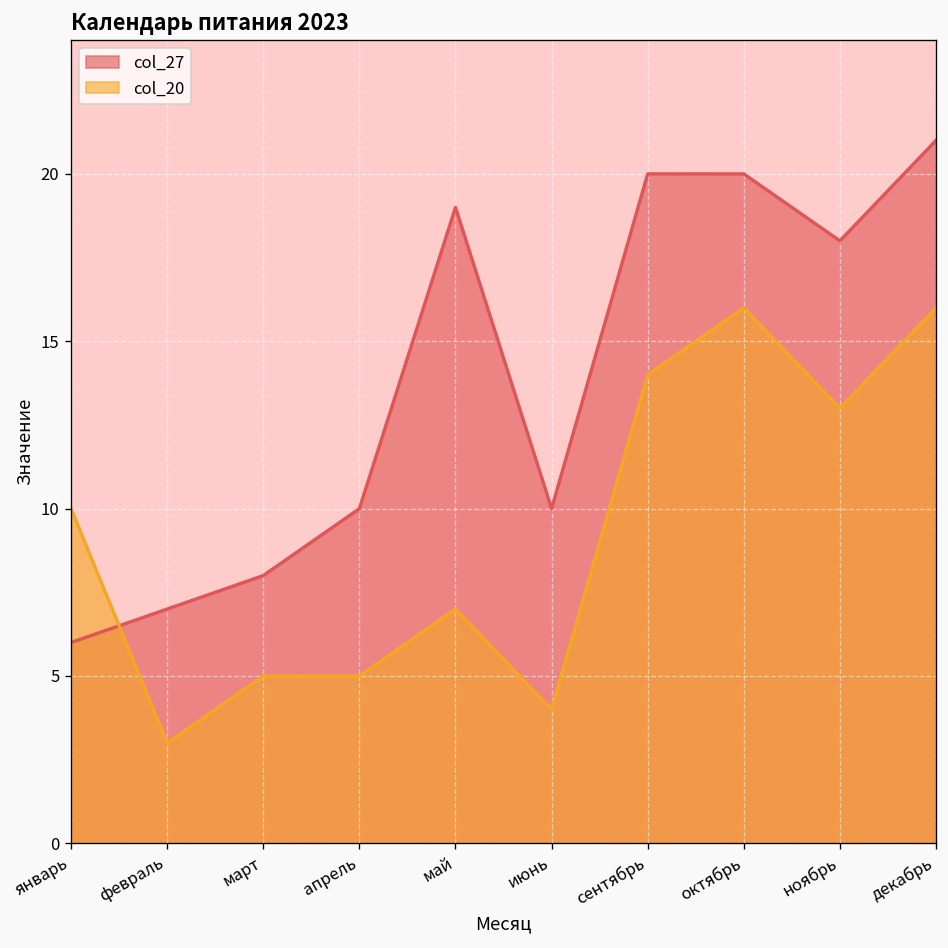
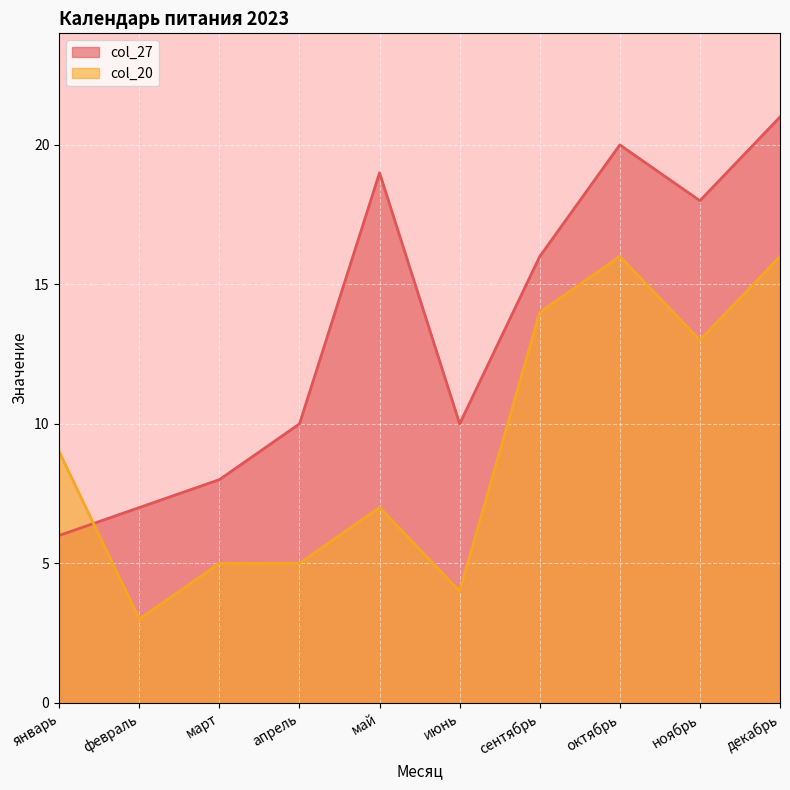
col_20, январь: 10 -> 9
col_27, сентябрь: 20 -> 16
